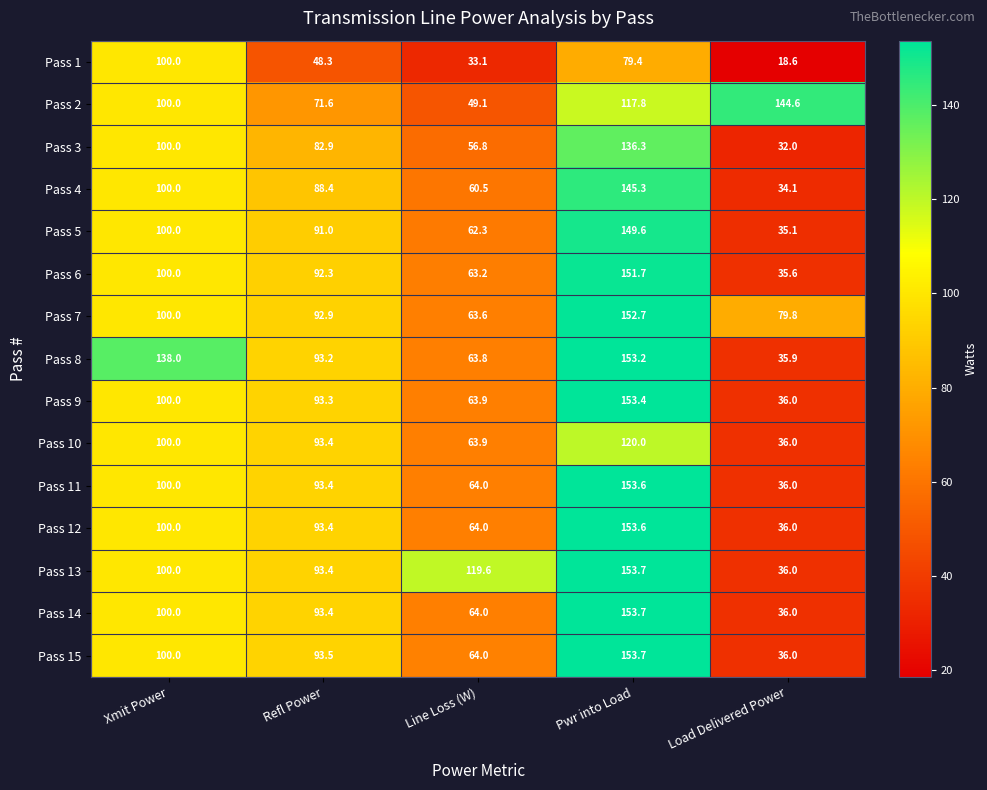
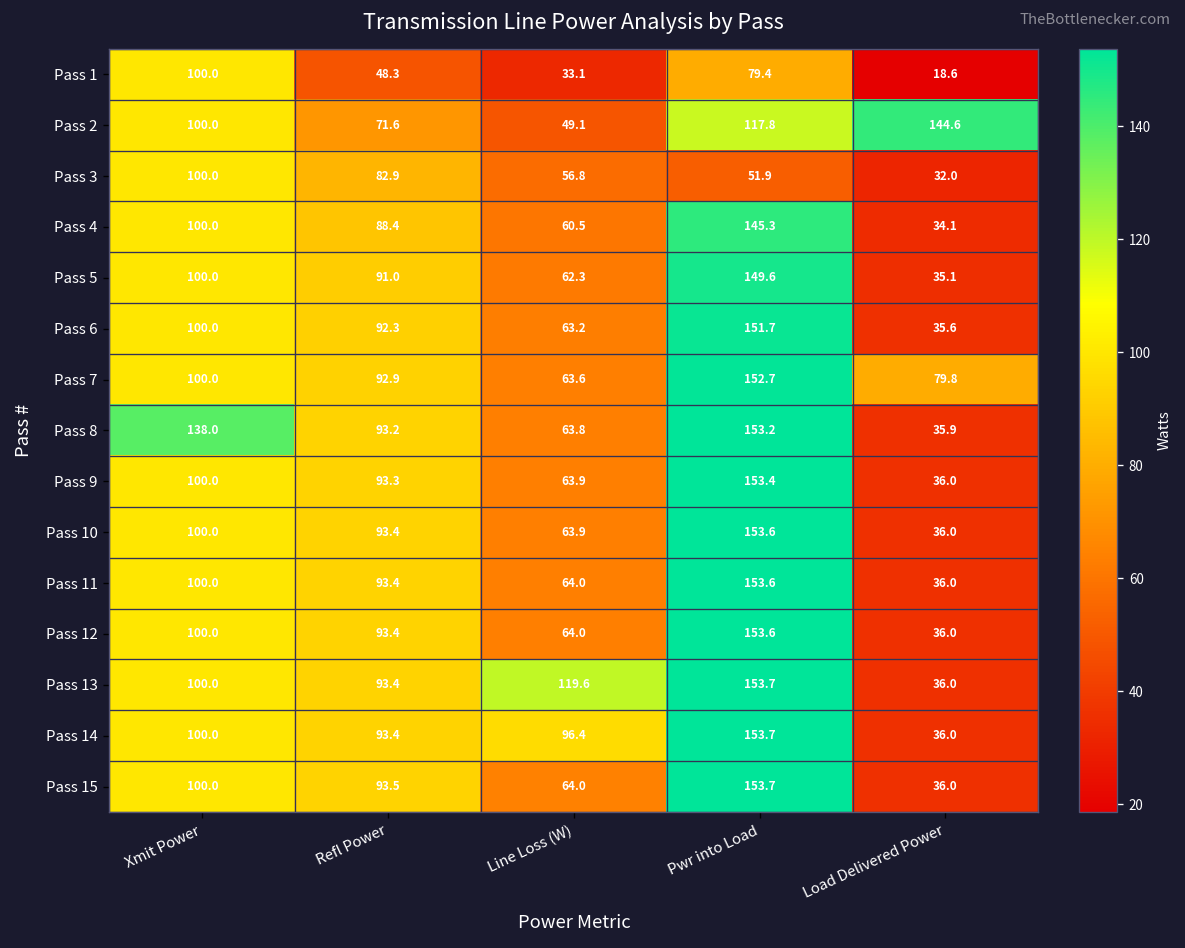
Pass 3, Pwr into Load: 136.3 -> 51.9
Pass 10, Pwr into Load: 120.0 -> 153.6
Pass 14, Line Loss (W): 64.0 -> 96.4
